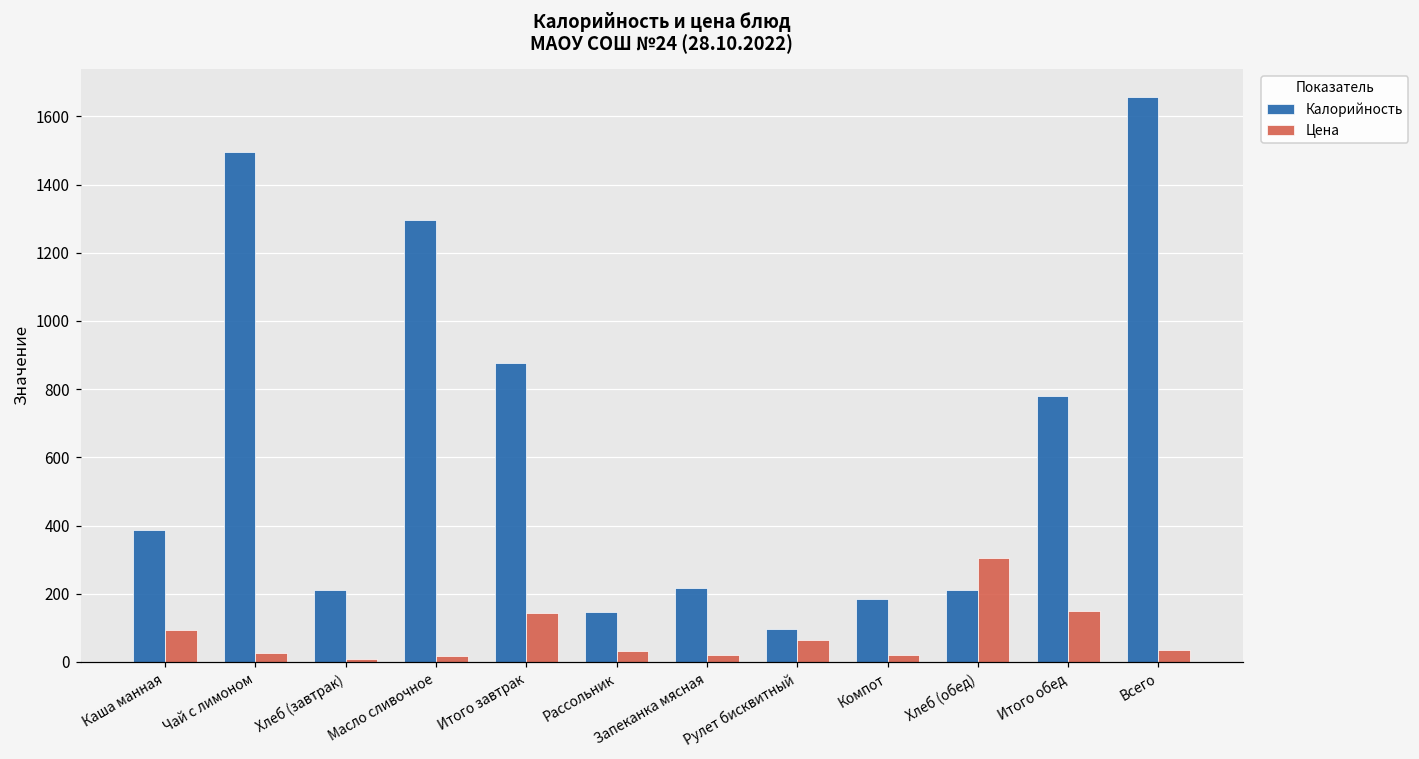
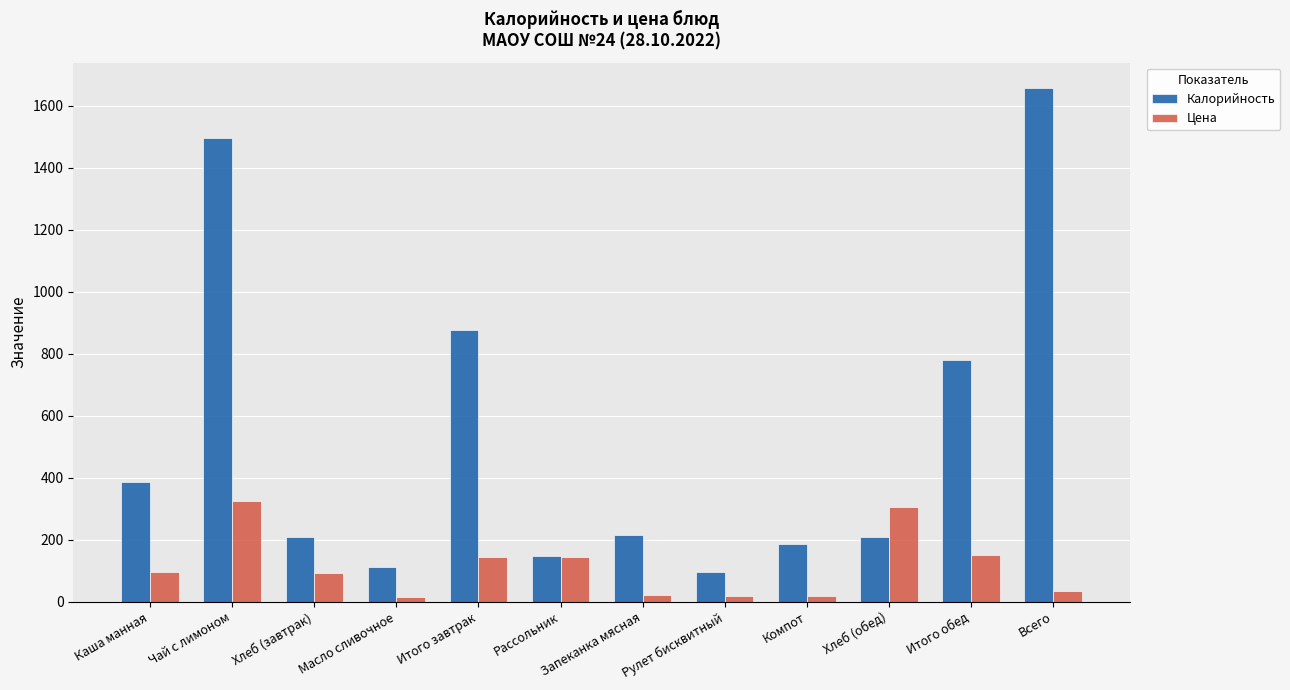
Цена, Чай с лимоном: 30 -> 320
Цена, Хлеб (завтрак): 10 -> 90
Калорийность, Масло сливочное: 1300 -> 110
Цена, Рассольник: 30 -> 150
Цена, Рулет бисквитный: 60 -> 20
